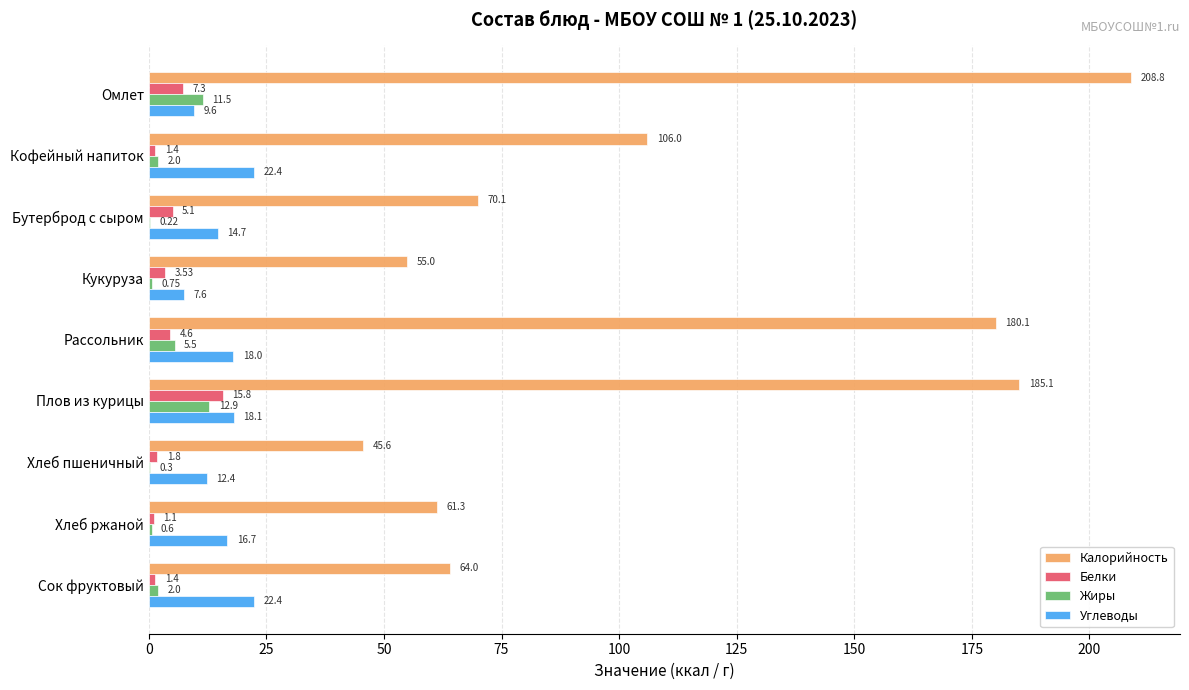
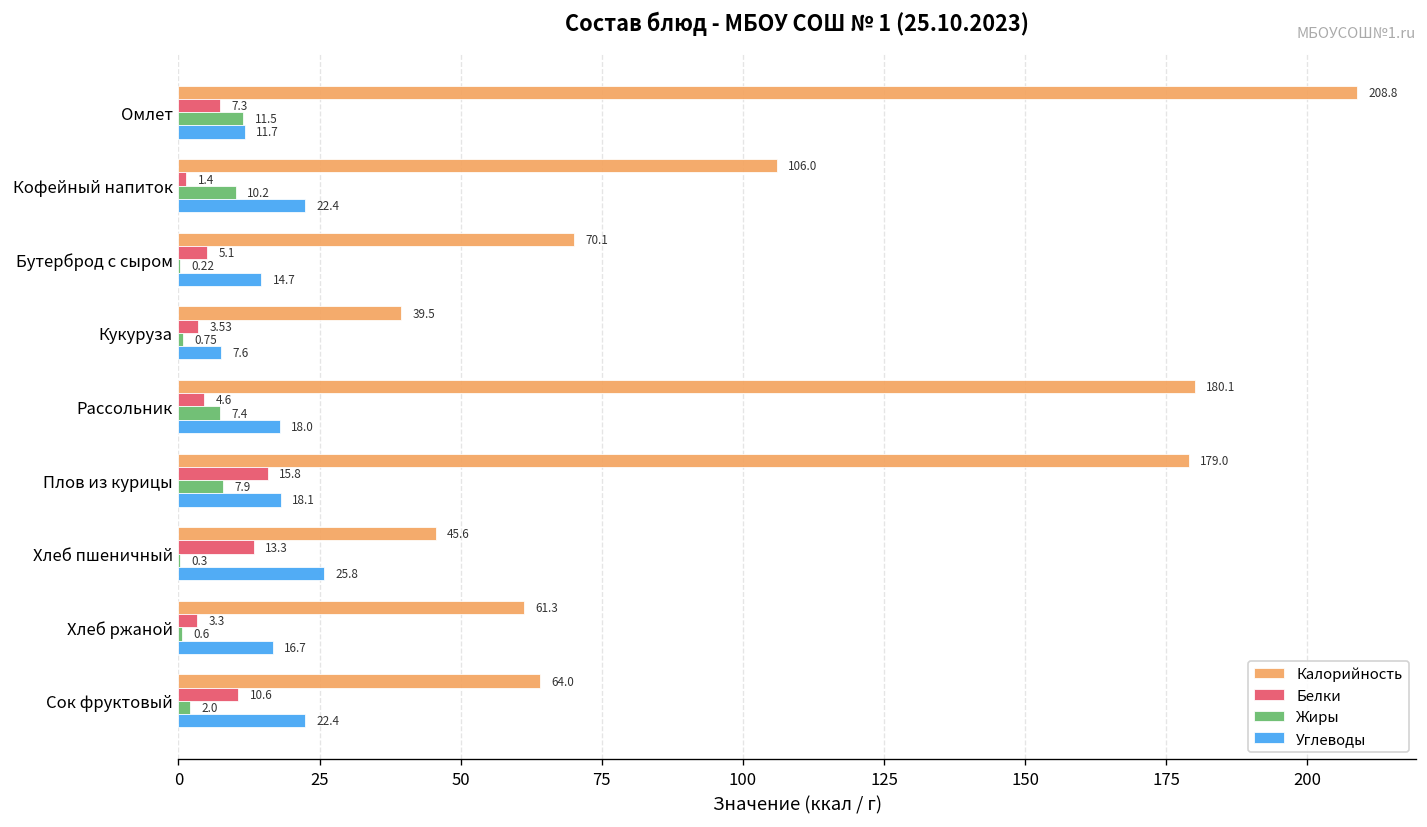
Углеводы, Омлет: 9.6 -> 11.7
Жиры, Кофейный напиток: 2.0 -> 10.2
Калорийность, Кукуруза: 55.0 -> 39.5
Жиры, Рассольник: 5.5 -> 7.4
Калорийность, Плов из курицы: 185.1 -> 179.0
Жиры, Плов из курицы: 12.9 -> 7.9
Белки, Хлеб пшеничный: 1.8 -> 13.3
Углеводы, Хлеб пшеничный: 12.4 -> 25.8
Белки, Хлеб ржаной: 1.1 -> 3.3
Белки, Сок фруктовый: 1.4 -> 10.6
